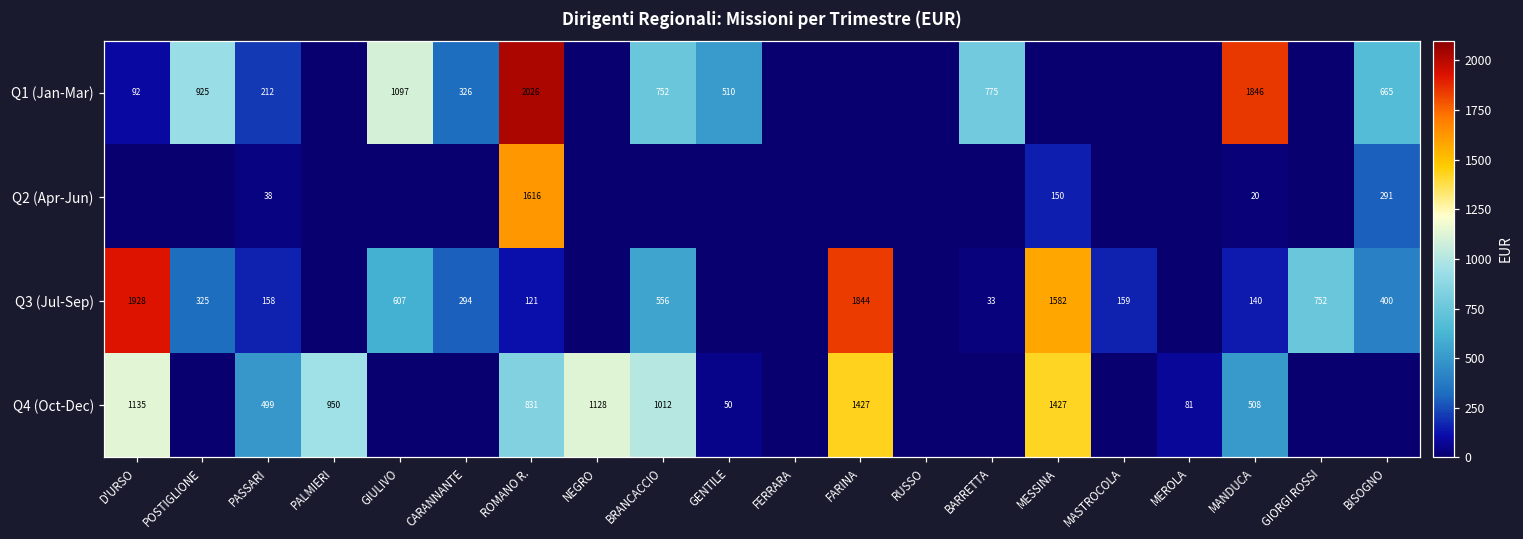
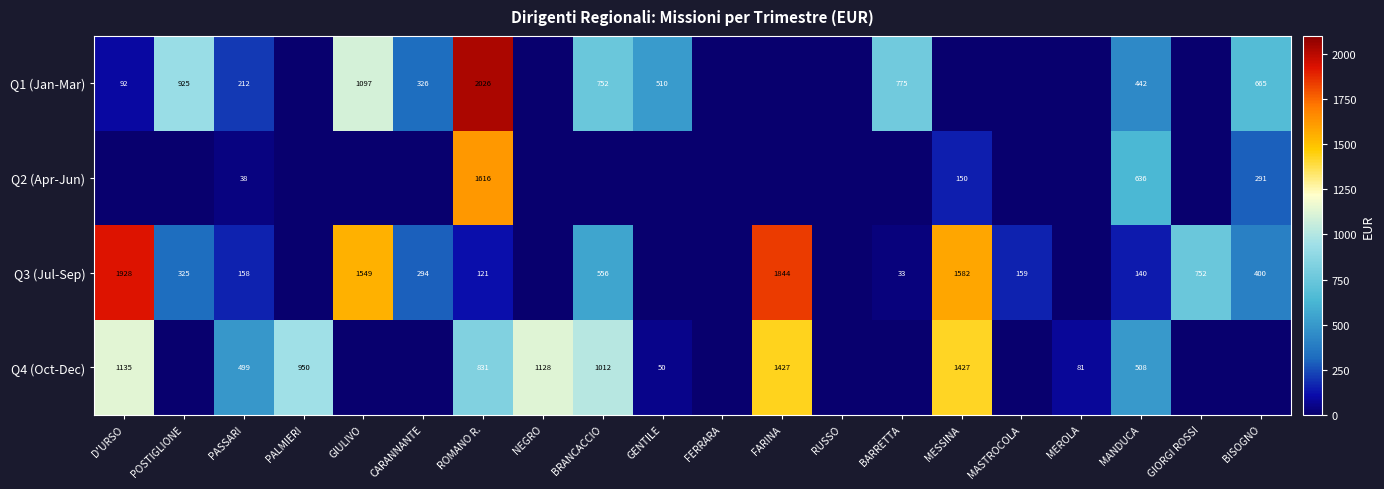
Q1 (Jan-Mar), MANDUCA: 1846 -> 442
Q2 (Apr-Jun), MANDUCA: 20 -> 636
Q3 (Jul-Sep), GIULIVO: 607 -> 1549
